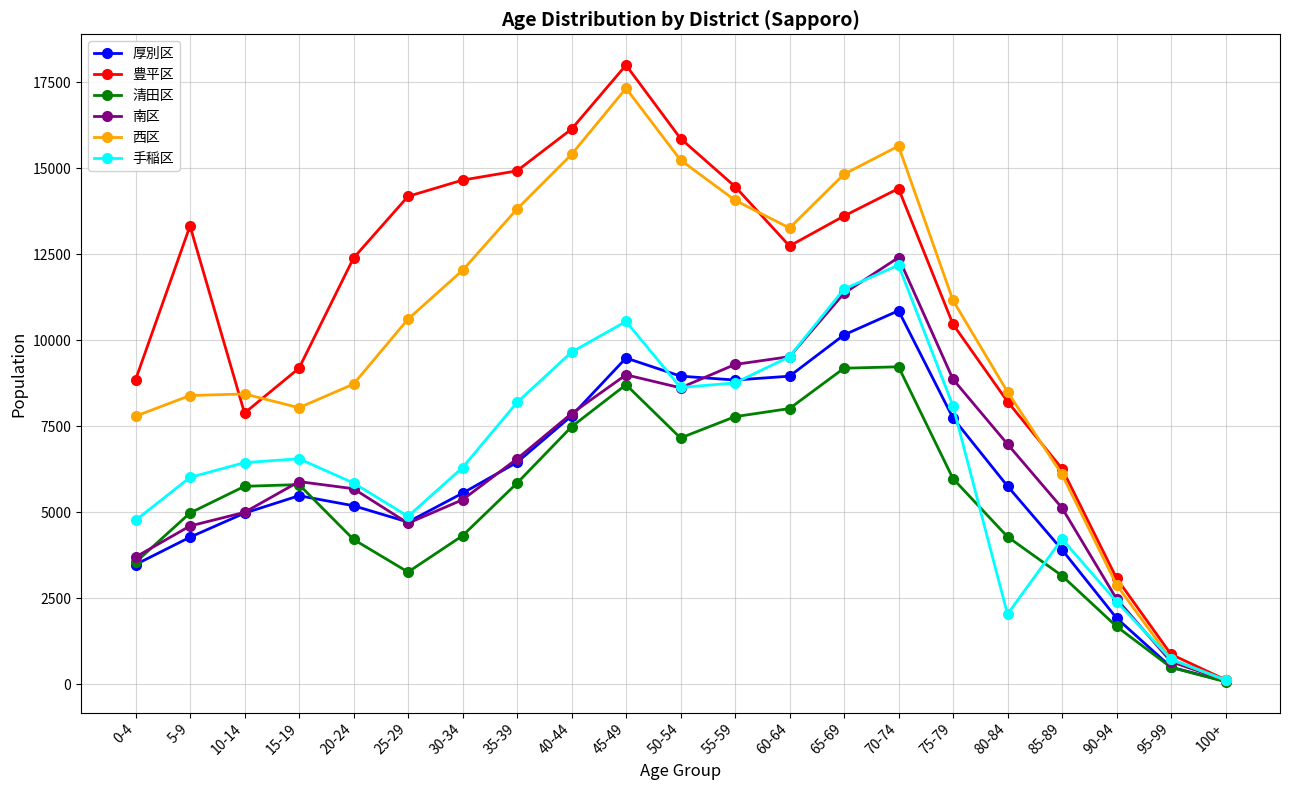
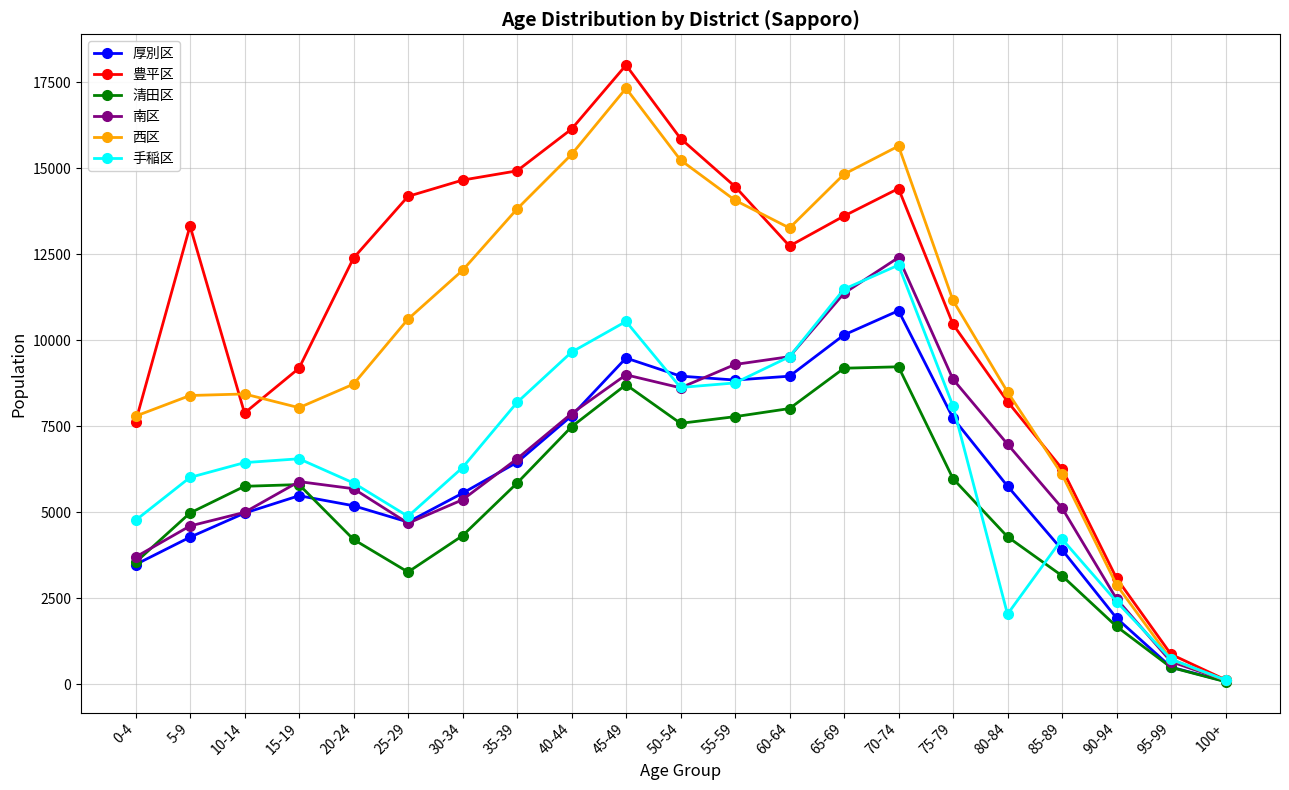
豊平区, 0-4: 8900 -> 7600
清田区, 50-54: 7200 -> 7600
